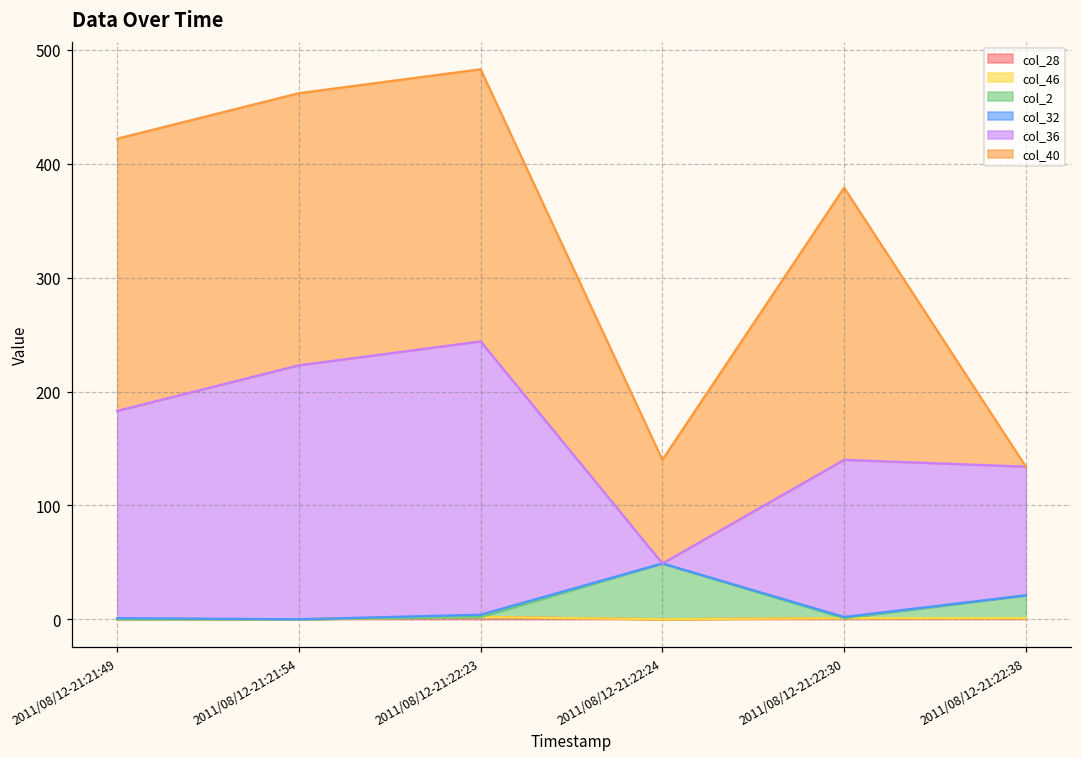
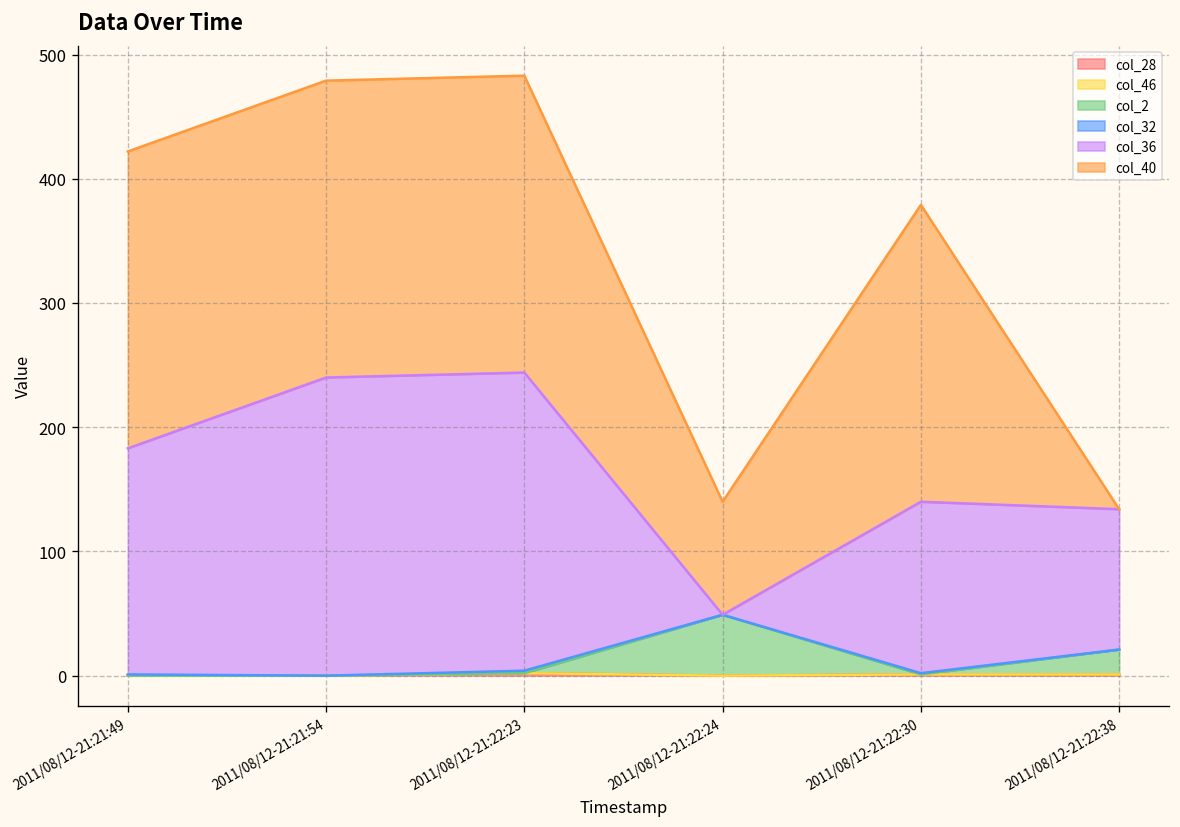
col_36, 2011/08/12-21:21:54: 223 -> 240
